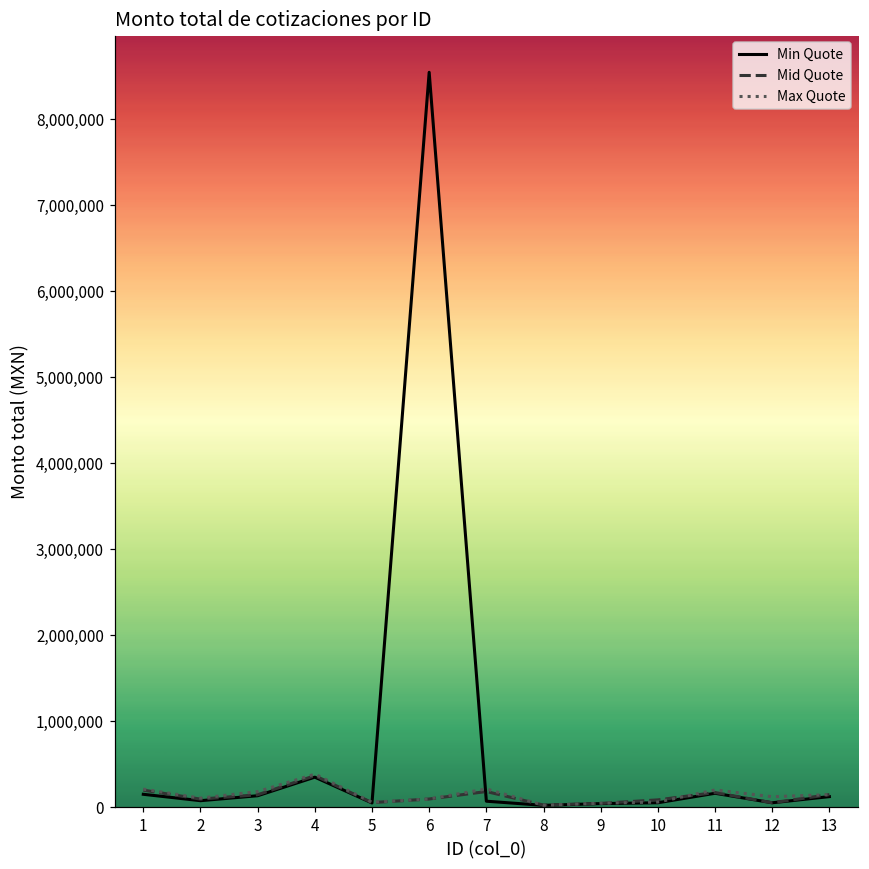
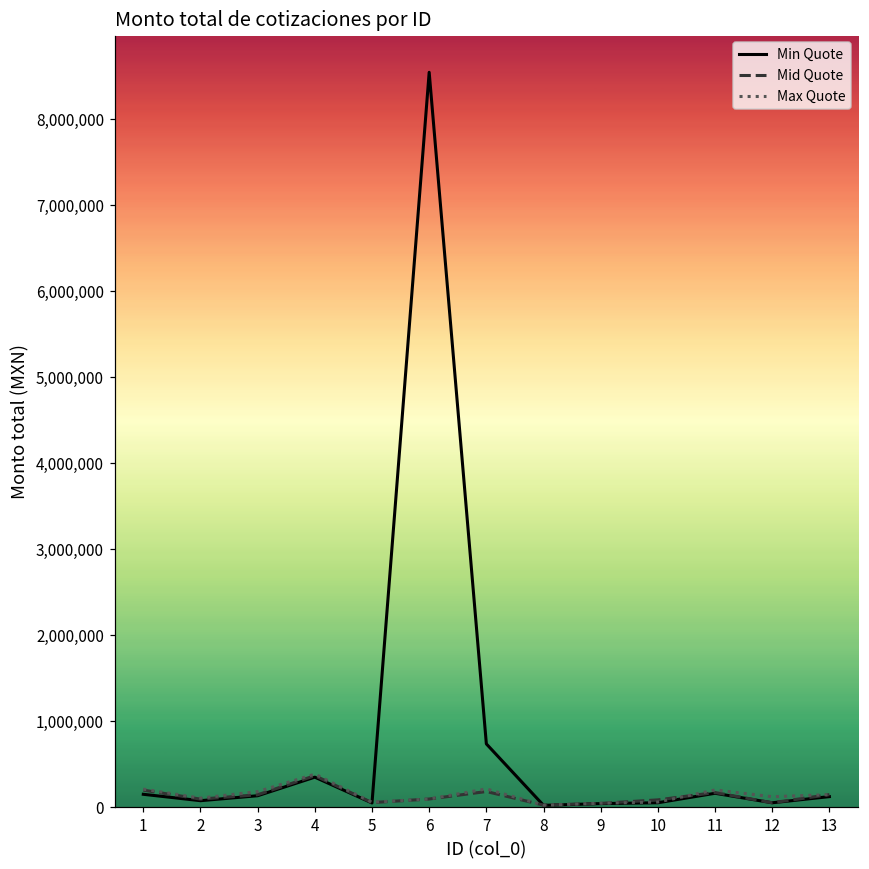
Min Quote, 7: 100,000 -> 700,000
